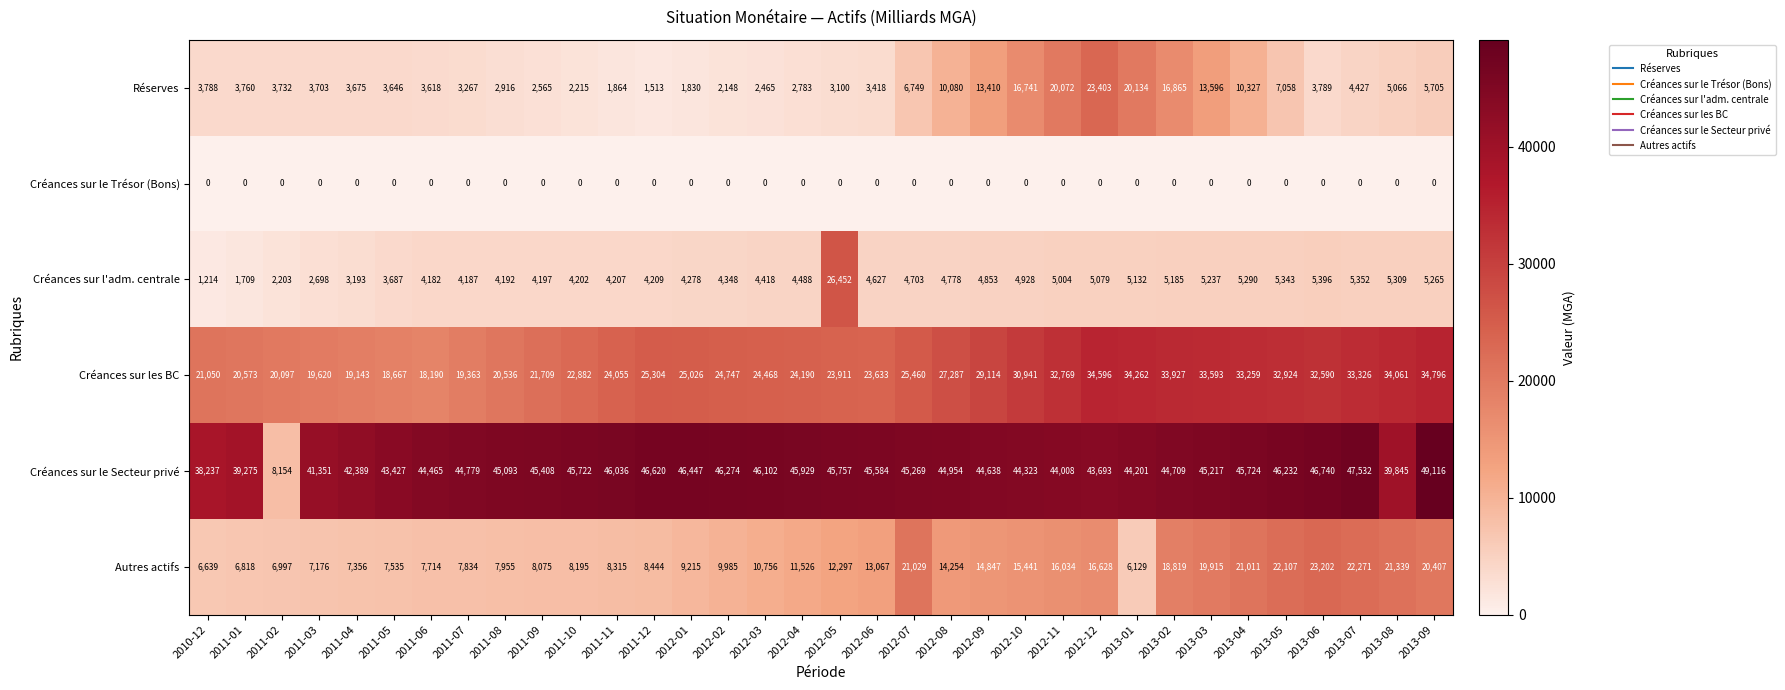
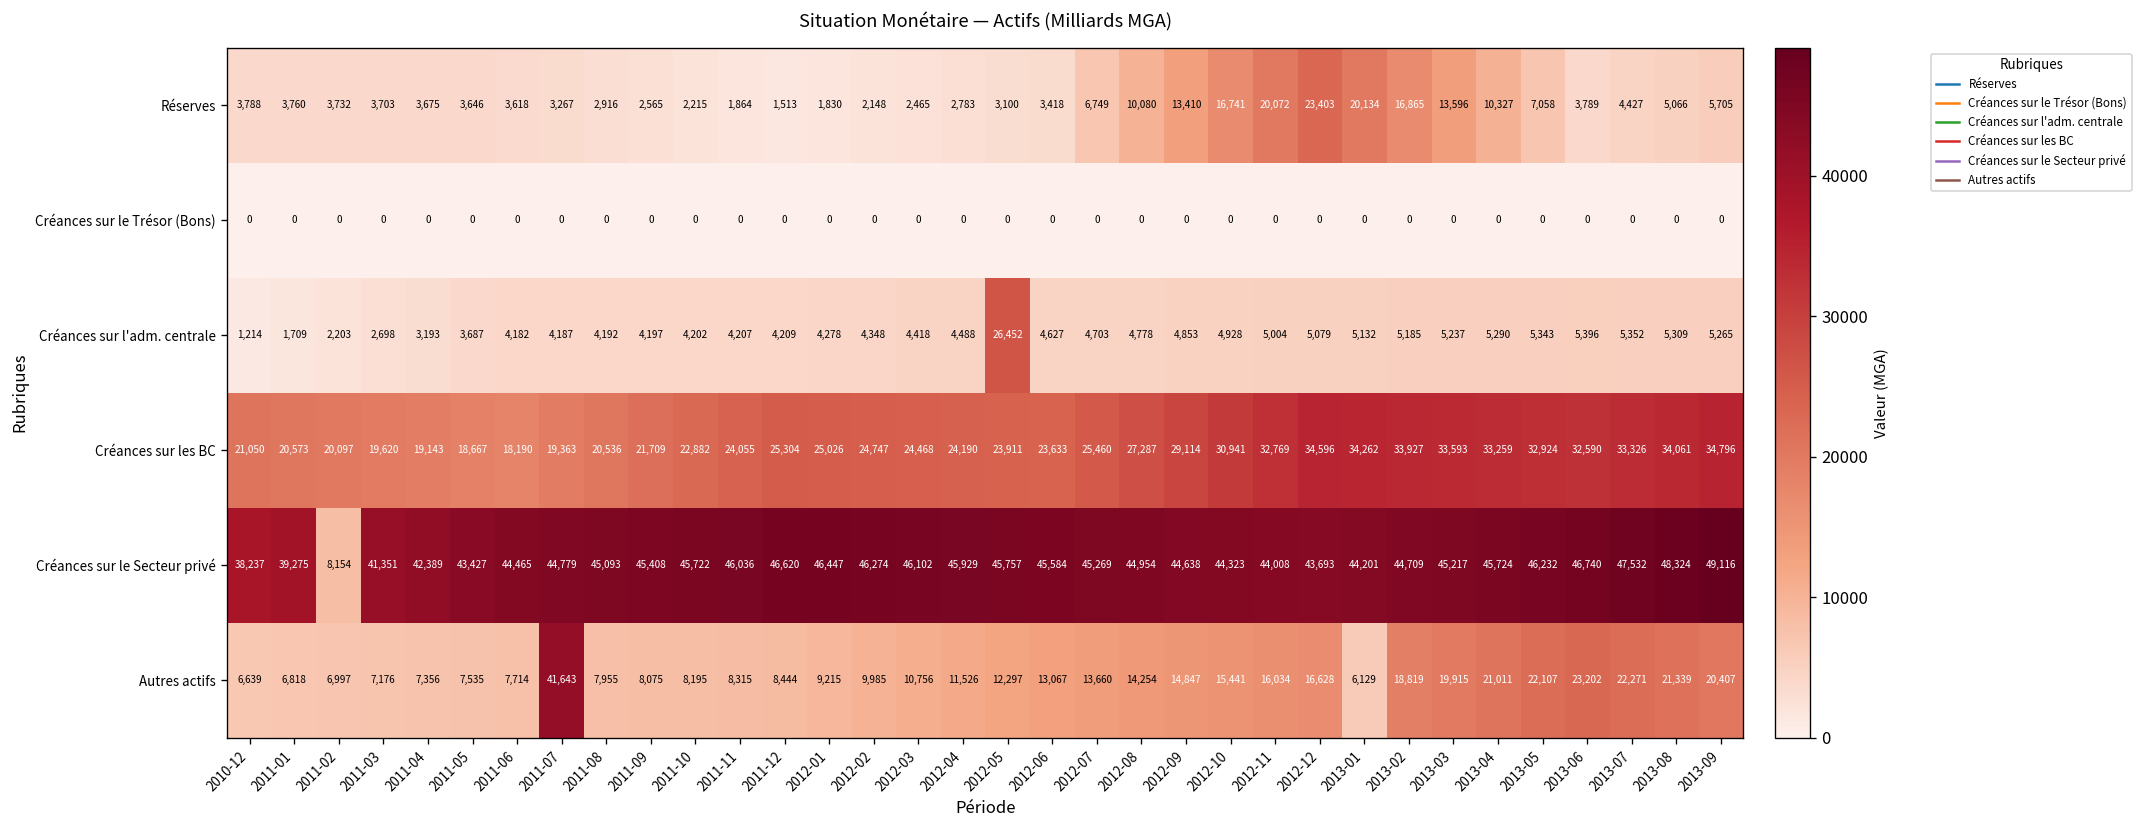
Créances sur le Secteur privé, 2013-08: 39,845 -> 48,324
Autres actifs, 2011-07: 7,834 -> 41,643
Autres actifs, 2012-07: 21,029 -> 13,660
